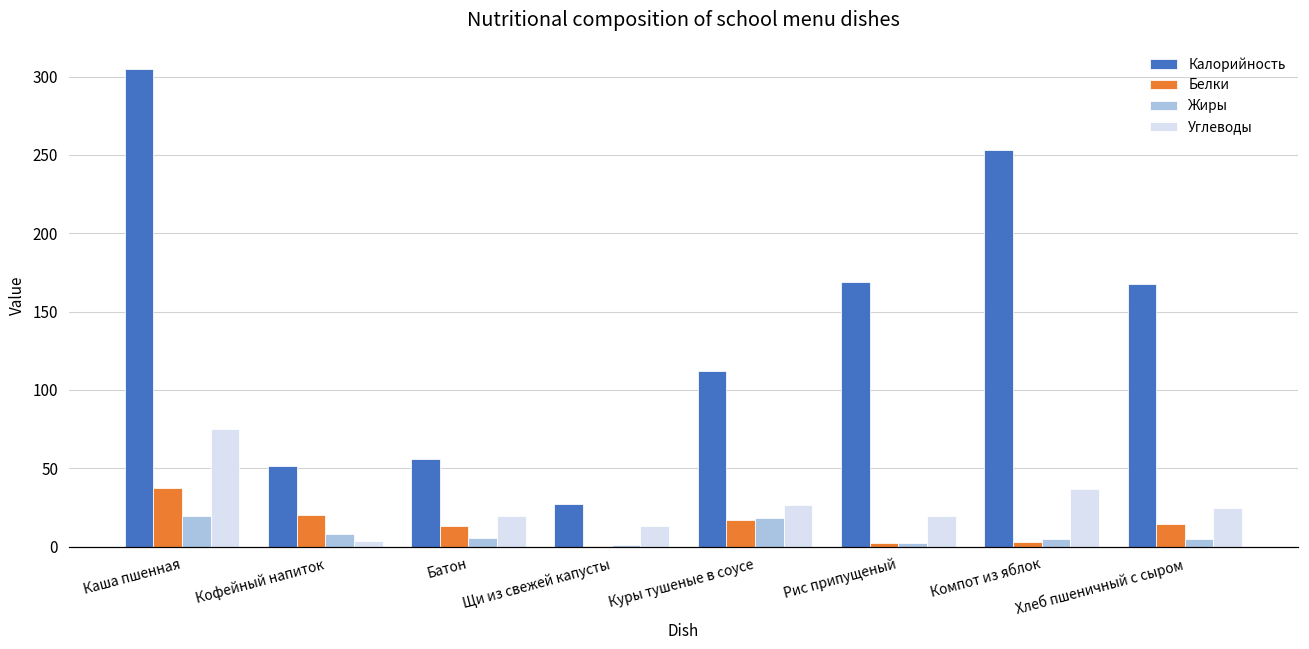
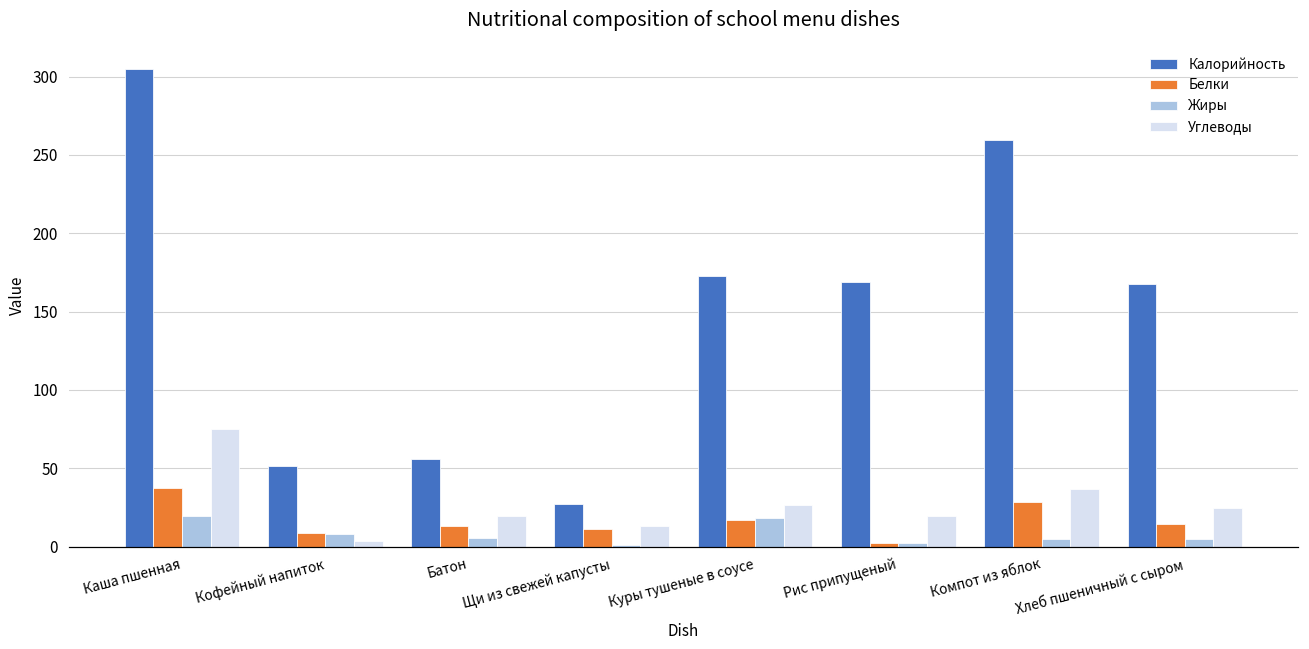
Белки, Кофейный напиток: 20 -> 9
Белки, Щи из свежей капусты: 0 -> 11
Калорийность, Куры тушеные в соусе: 112 -> 173
Калорийность, Компот из яблок: 253 -> 259
Белки, Компот из яблок: 3 -> 28
